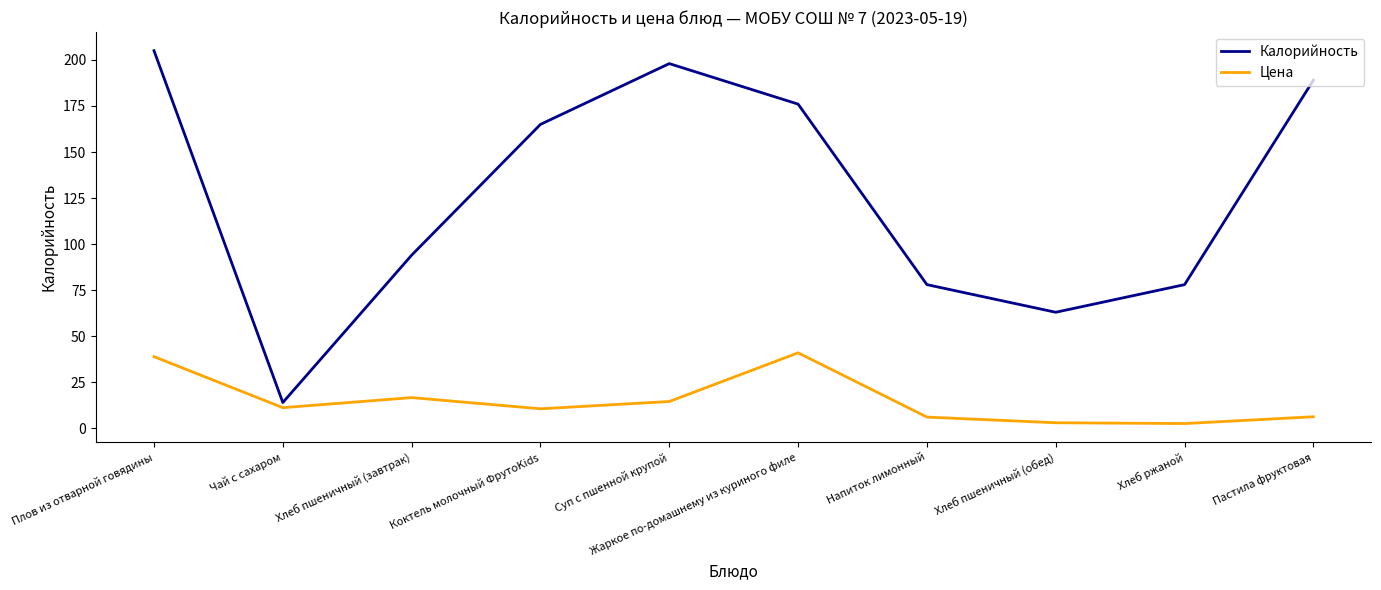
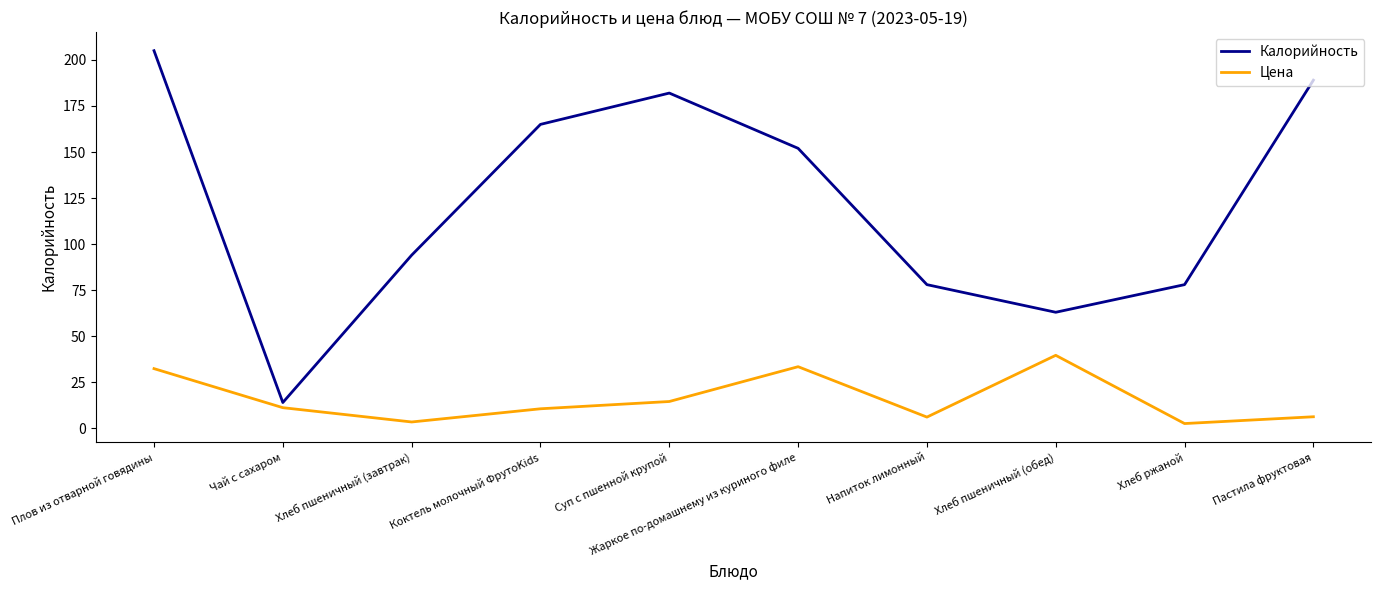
Цена, Плов из отварной говядины: 39 -> 32
Цена, Хлеб пшеничный (завтрак): 17 -> 3
Калорийность, Суп с пшенной крупой: 198 -> 182
Калорийность, Жаркое по-домашнему из куриного филе: 176 -> 152
Цена, Жаркое по-домашнему из куриного филе: 41 -> 33
Цена, Хлеб пшеничный (обед): 3 -> 40
